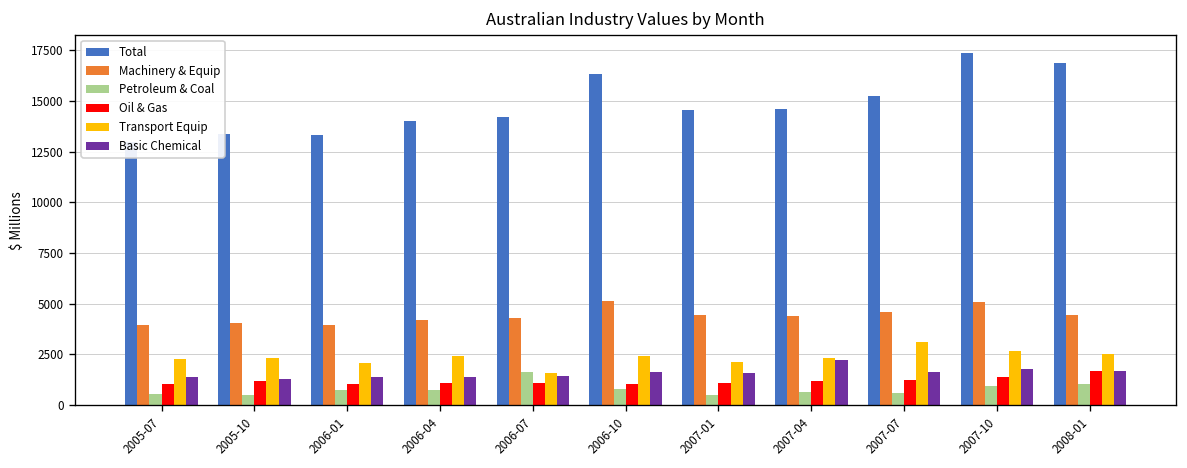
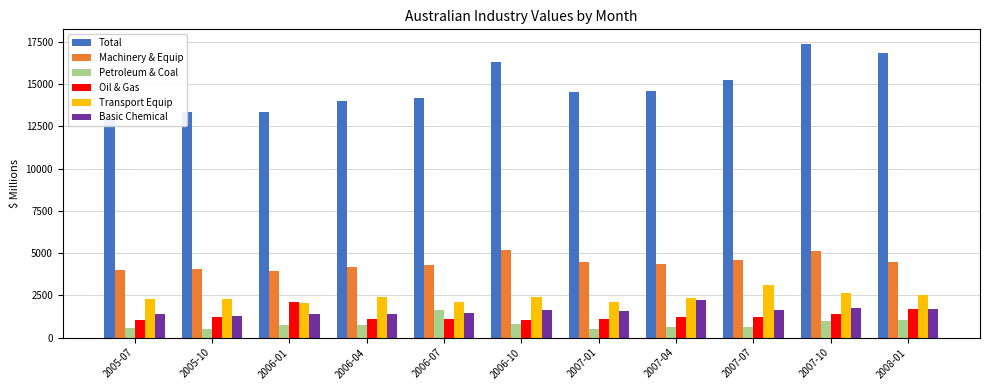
Oil & Gas, 2006-01: 1100 -> 2100
Transport Equip, 2006-07: 1600 -> 2100
